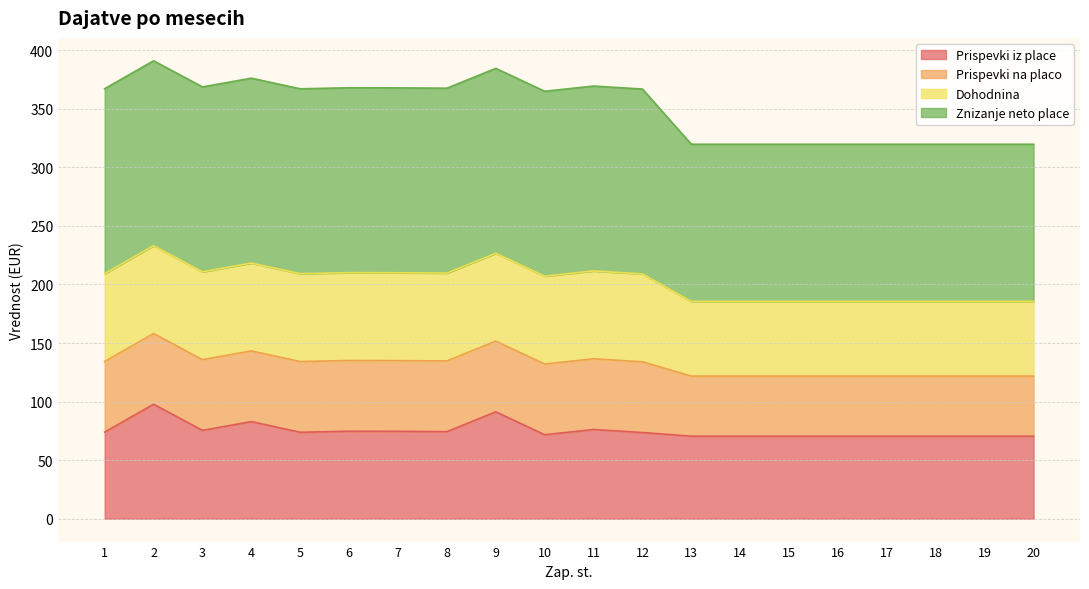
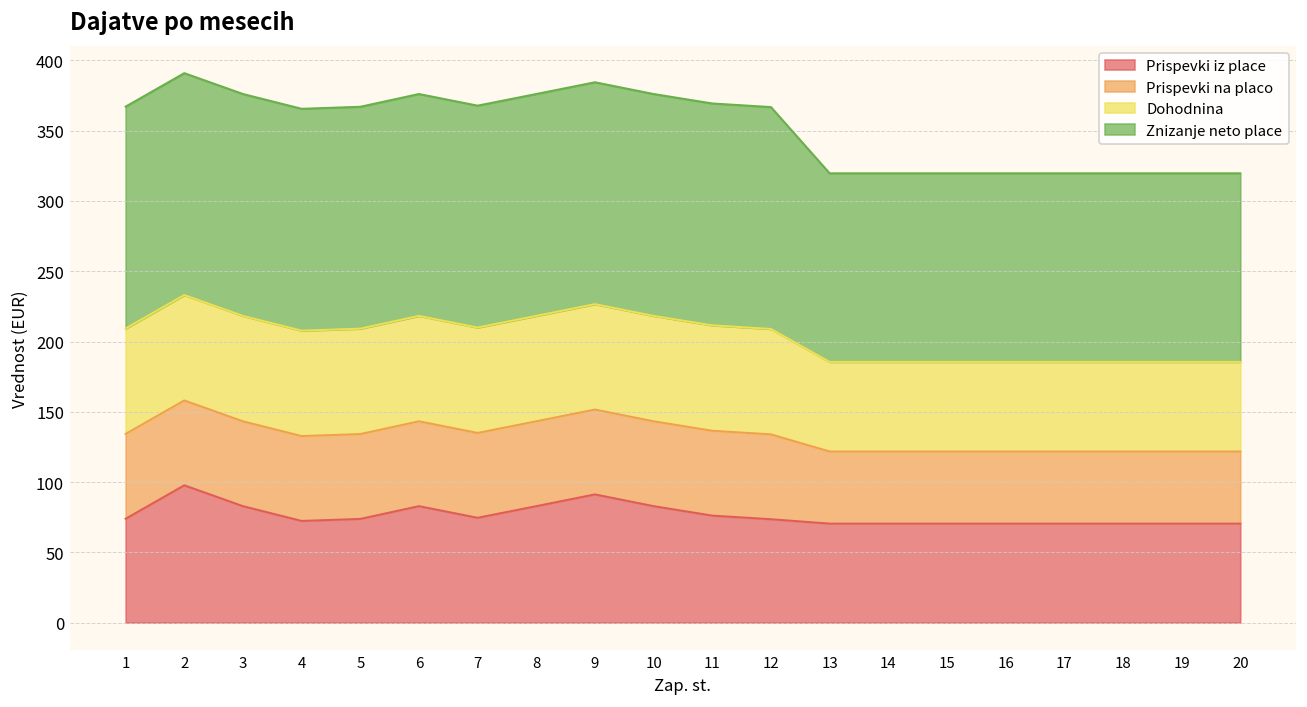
Prispevki iz place, 3: 75 -> 83
Prispevki iz place, 4: 83 -> 72
Prispevki iz place, 6: 75 -> 83
Prispevki iz place, 8: 74 -> 83
Prispevki iz place, 10: 72 -> 83
